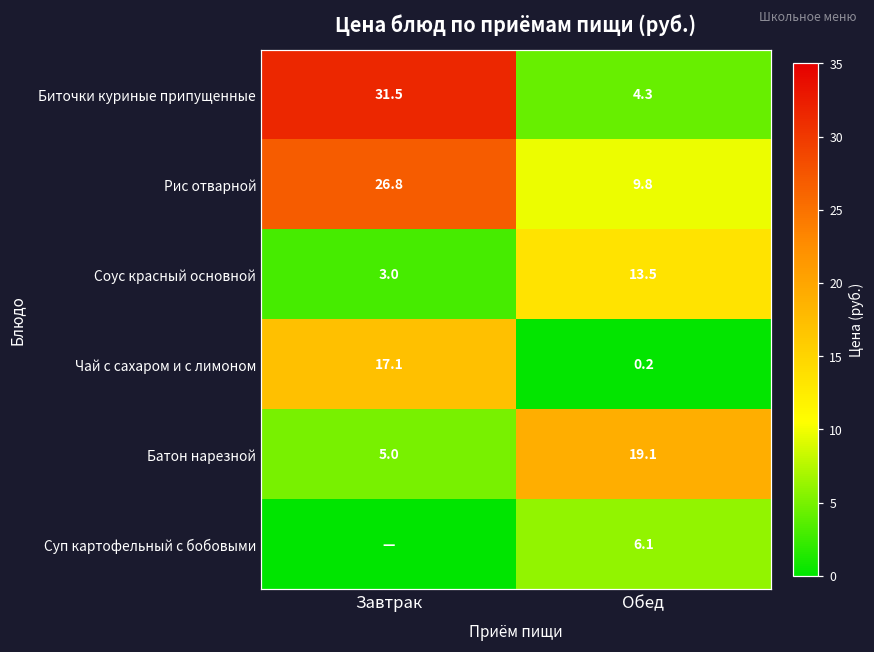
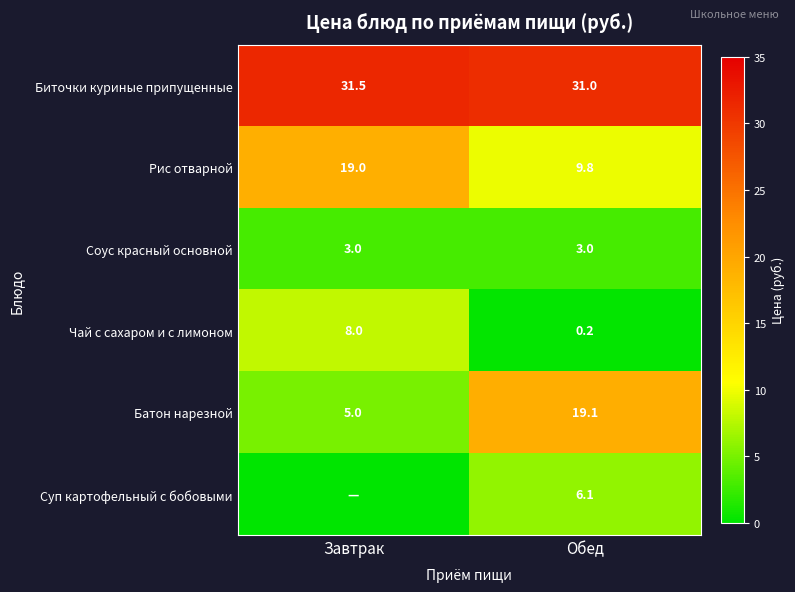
Биточки куриные припущенные, Обед: 4.3 -> 31.0
Рис отварной, Завтрак: 26.8 -> 19.0
Соус красный основной, Обед: 13.5 -> 3.0
Чай с сахаром и с лимоном, Завтрак: 17.1 -> 8.0
